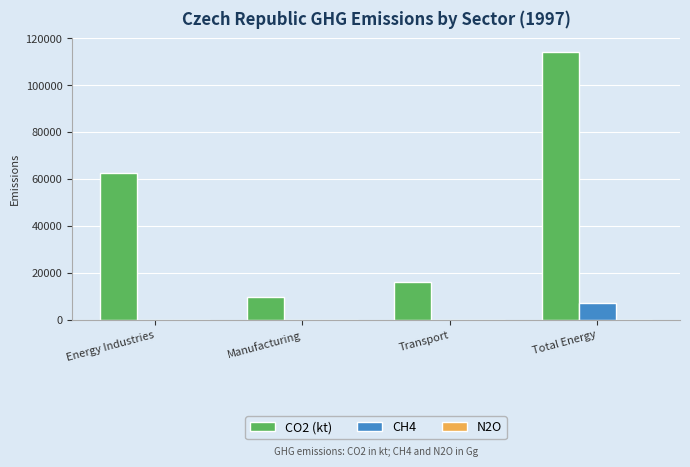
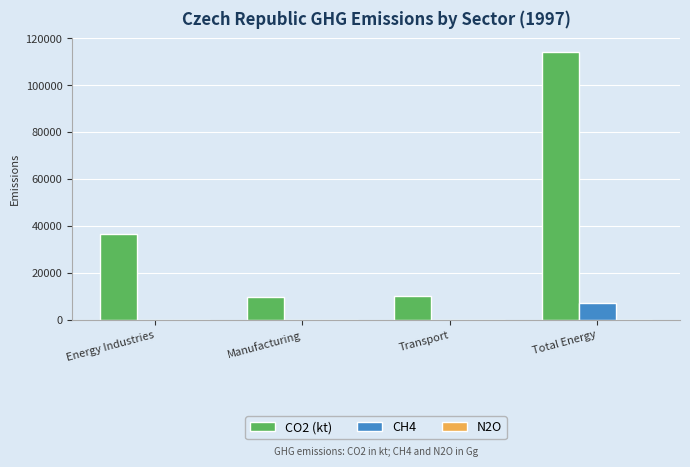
CO2 (kt), Energy Industries: 63000 -> 37000
CO2 (kt), Transport: 16000 -> 10000
